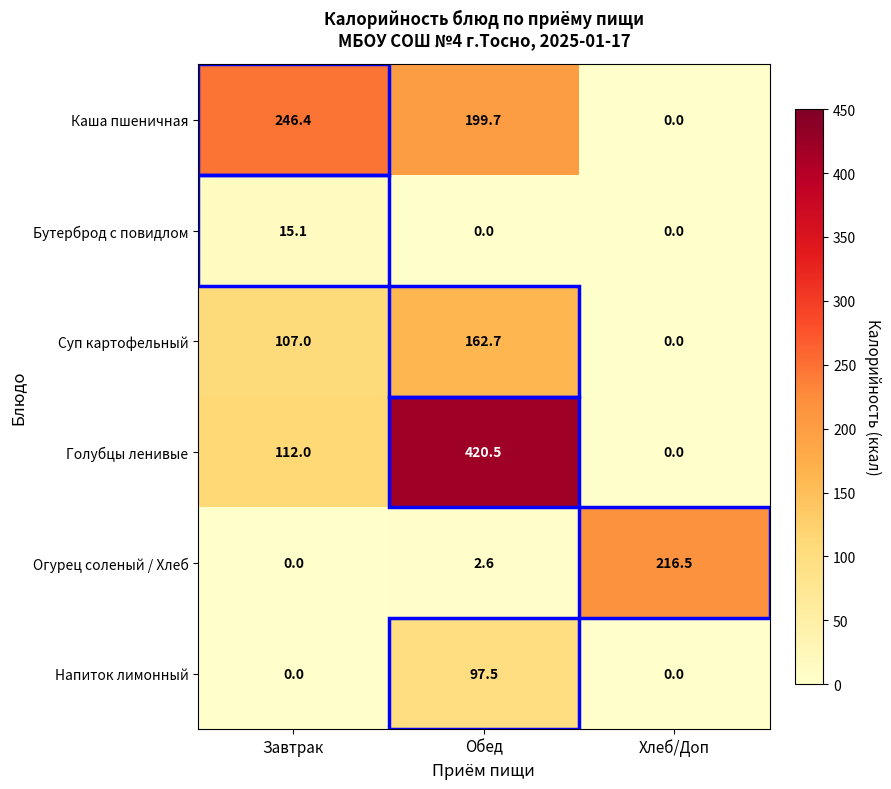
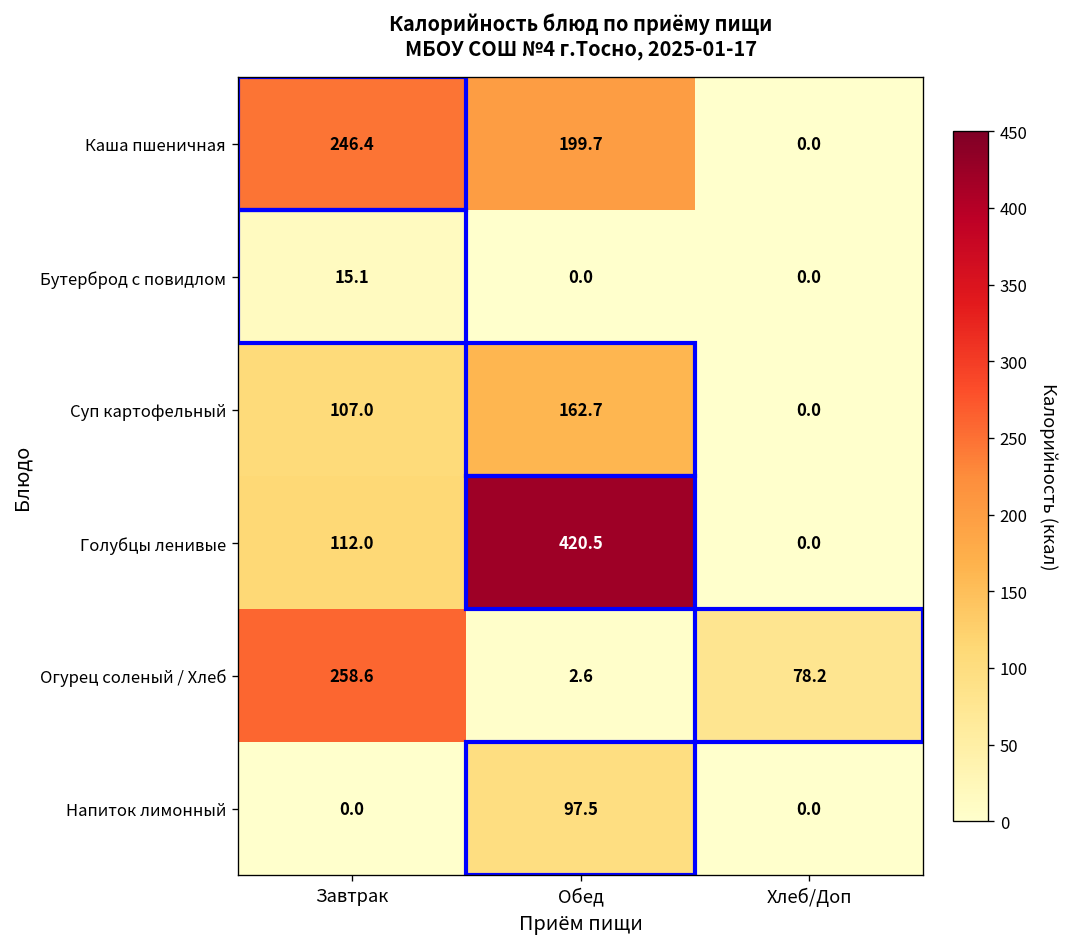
Огурец соленый / Хлеб, Завтрак: 0.0 -> 258.6
Огурец соленый / Хлеб, Хлеб/Доп: 216.5 -> 78.2
